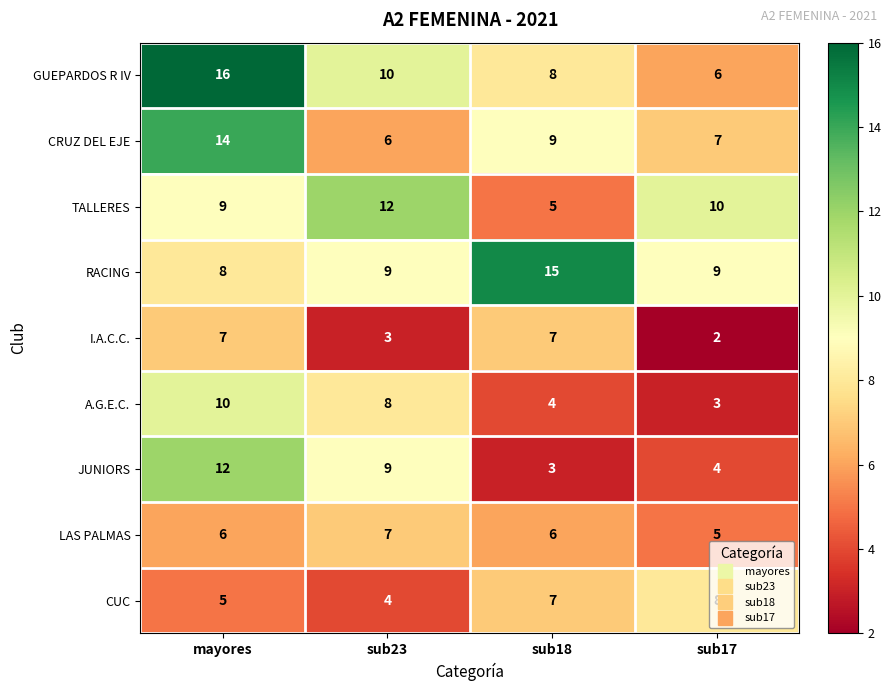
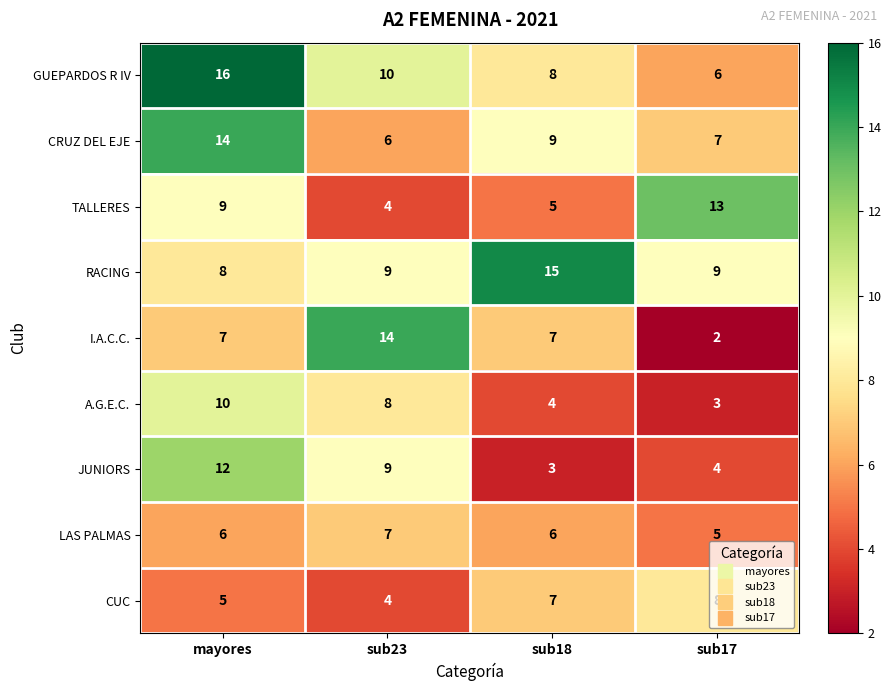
TALLERES, sub23: 12 -> 4
TALLERES, sub17: 10 -> 13
I.A.C.C., sub23: 3 -> 14
